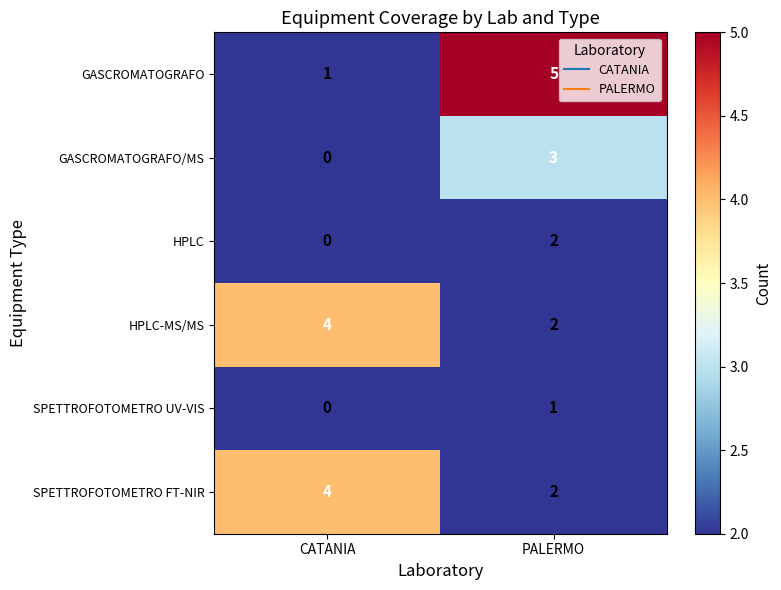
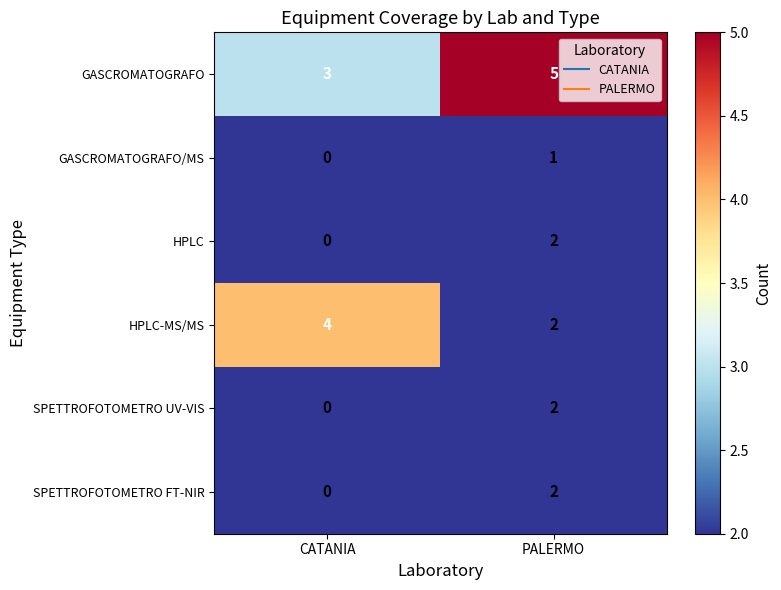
GASCROMATOGRAFO, CATANIA: 1 -> 3
GASCROMATOGRAFO/MS, PALERMO: 3 -> 1
SPETTROFOTOMETRO UV-VIS, PALERMO: 1 -> 2
SPETTROFOTOMETRO FT-NIR, CATANIA: 4 -> 0
